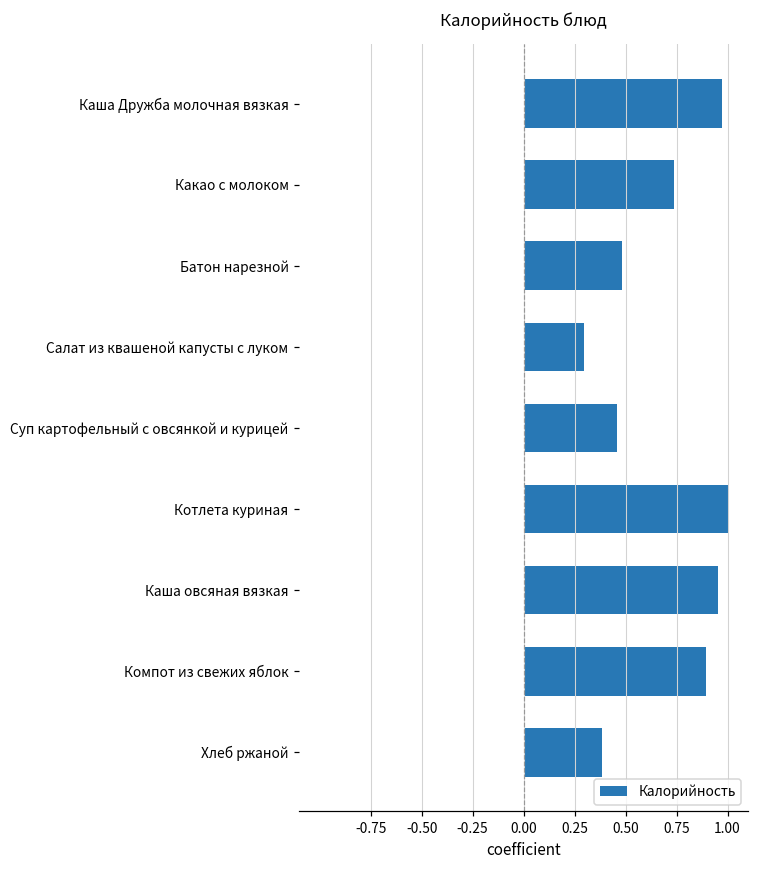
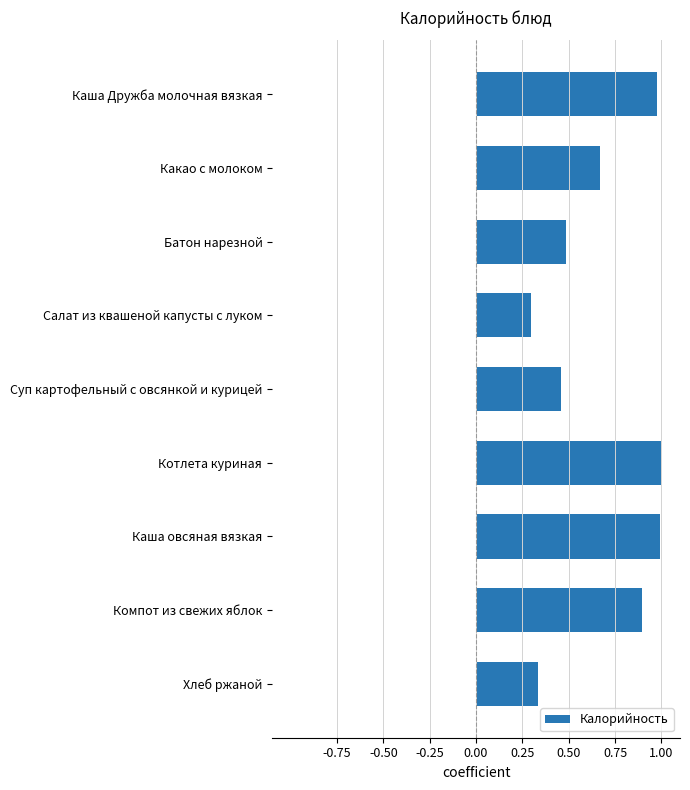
Какао с молоком: 0.74 -> 0.67
Каша овсяная вязкая: 0.95 -> 0.99
Хлеб ржаной: 0.38 -> 0.34
